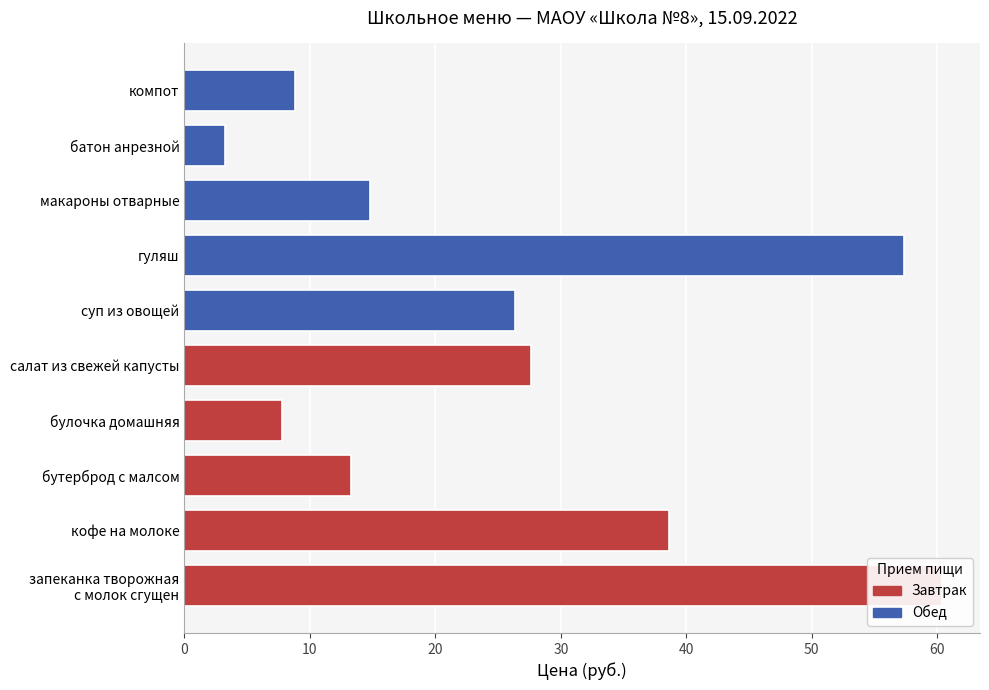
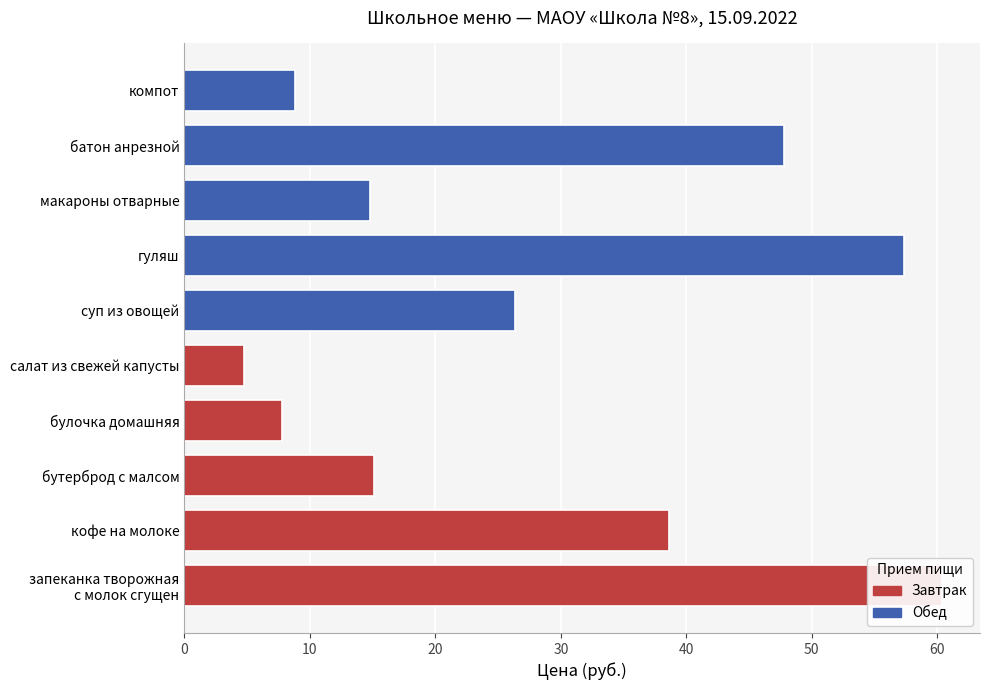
батон анрезной: 3.2 -> 47.8
салат из свежей капусты: 27.6 -> 4.7
бутерброд с малсом: 13.3 -> 15.1
